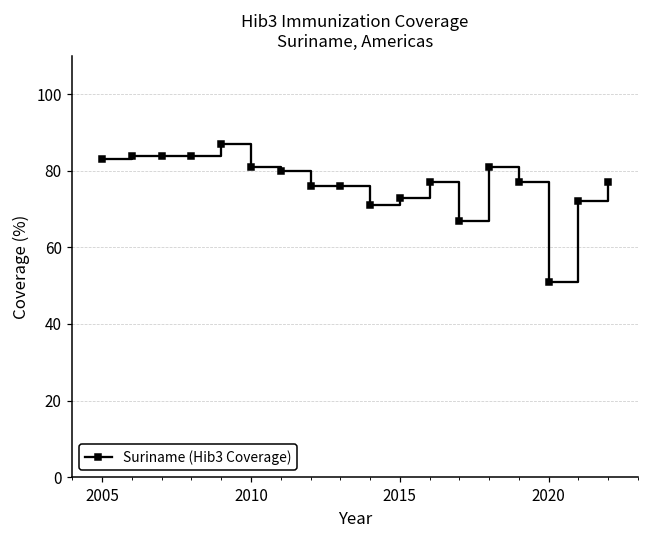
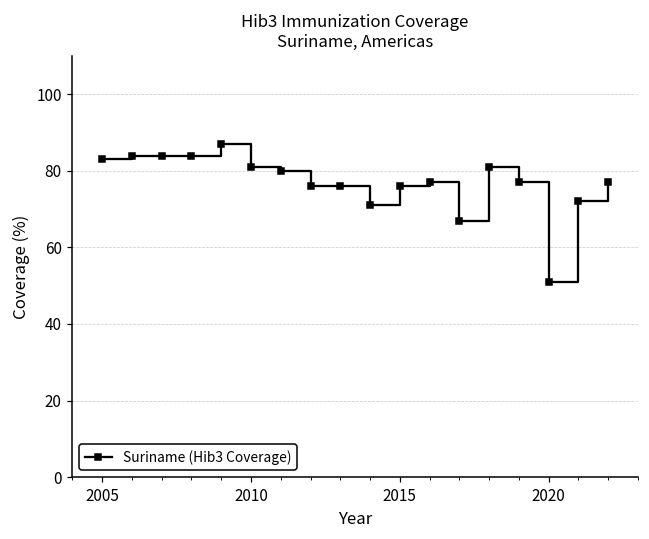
2015: 73 -> 76
